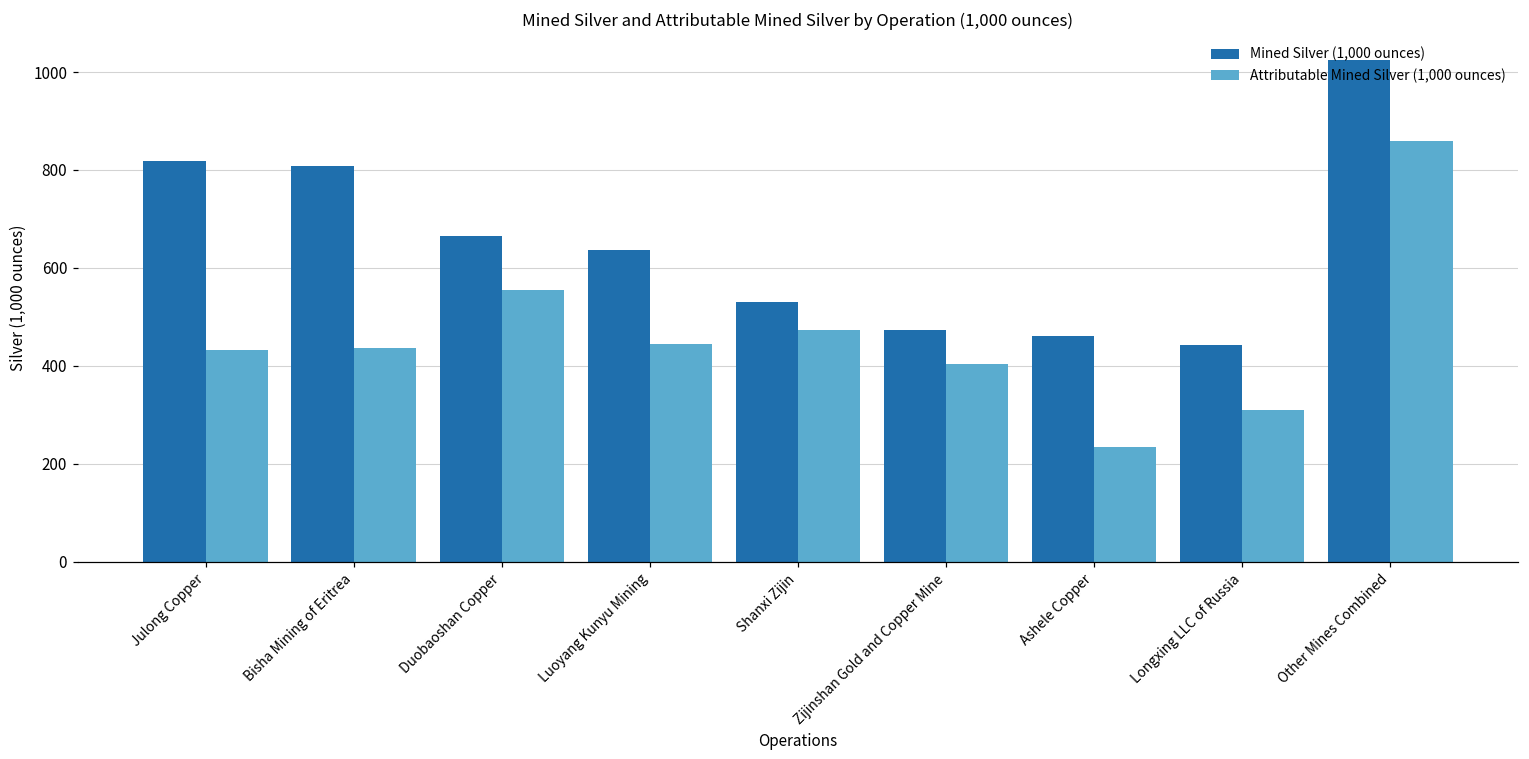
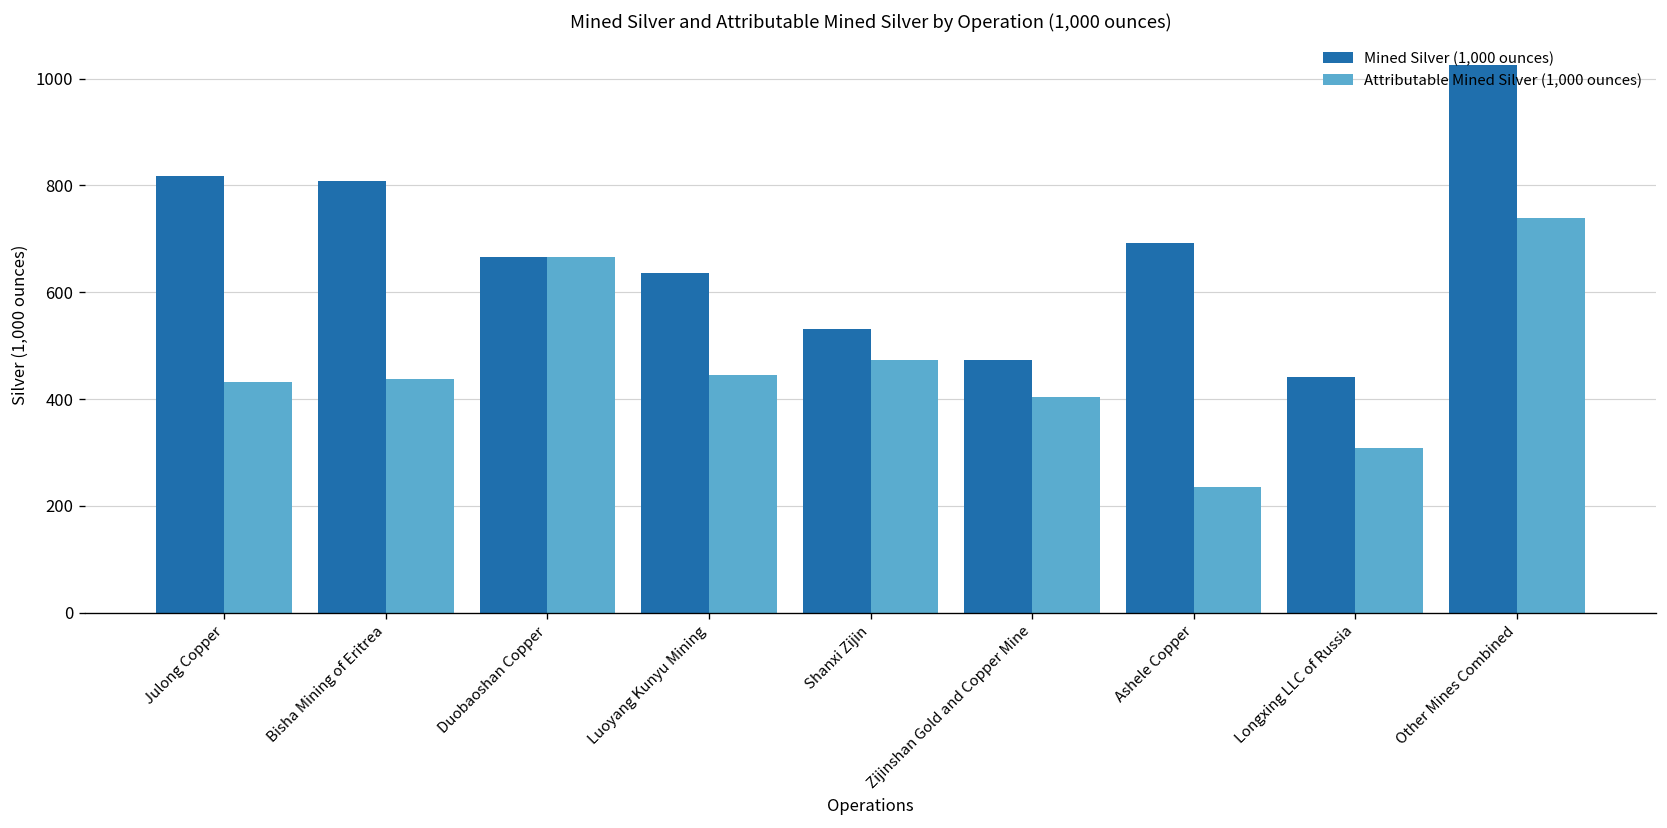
Attributable Mined Silver (1,000 ounces), Duobaoshan Copper: 560 -> 670
Mined Silver (1,000 ounces), Ashele Copper: 460 -> 690
Attributable Mined Silver (1,000 ounces), Other Mines Combined: 860 -> 740
